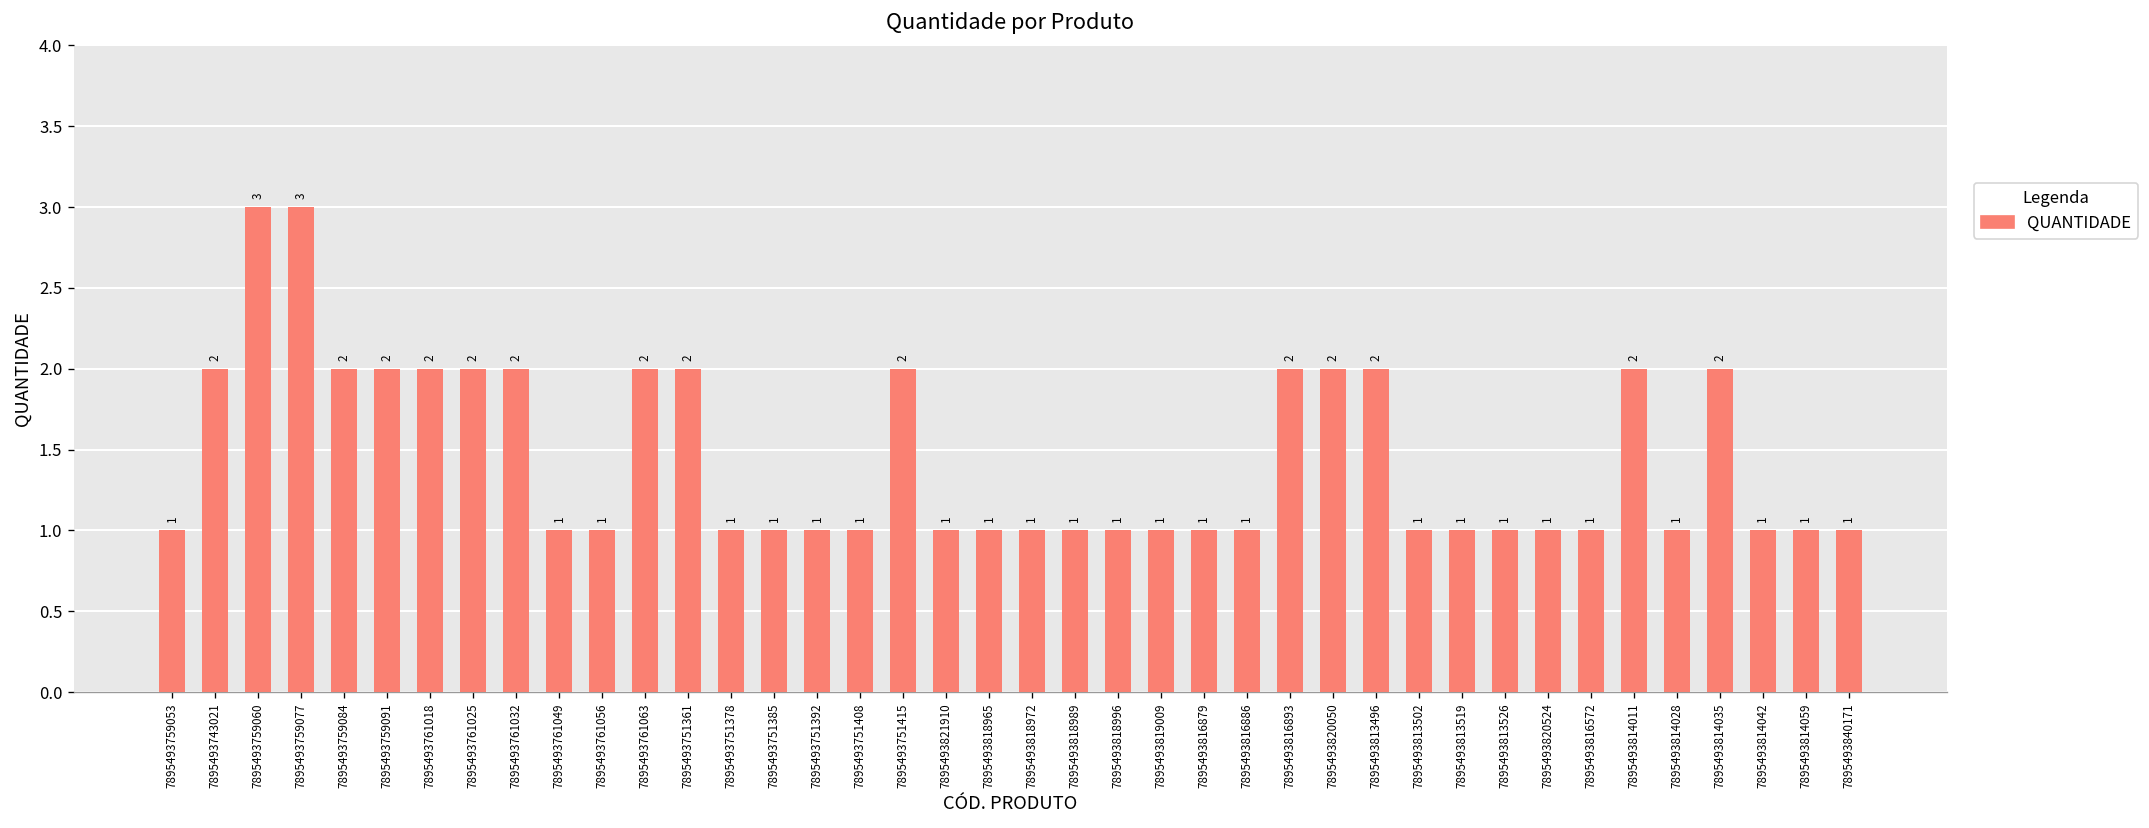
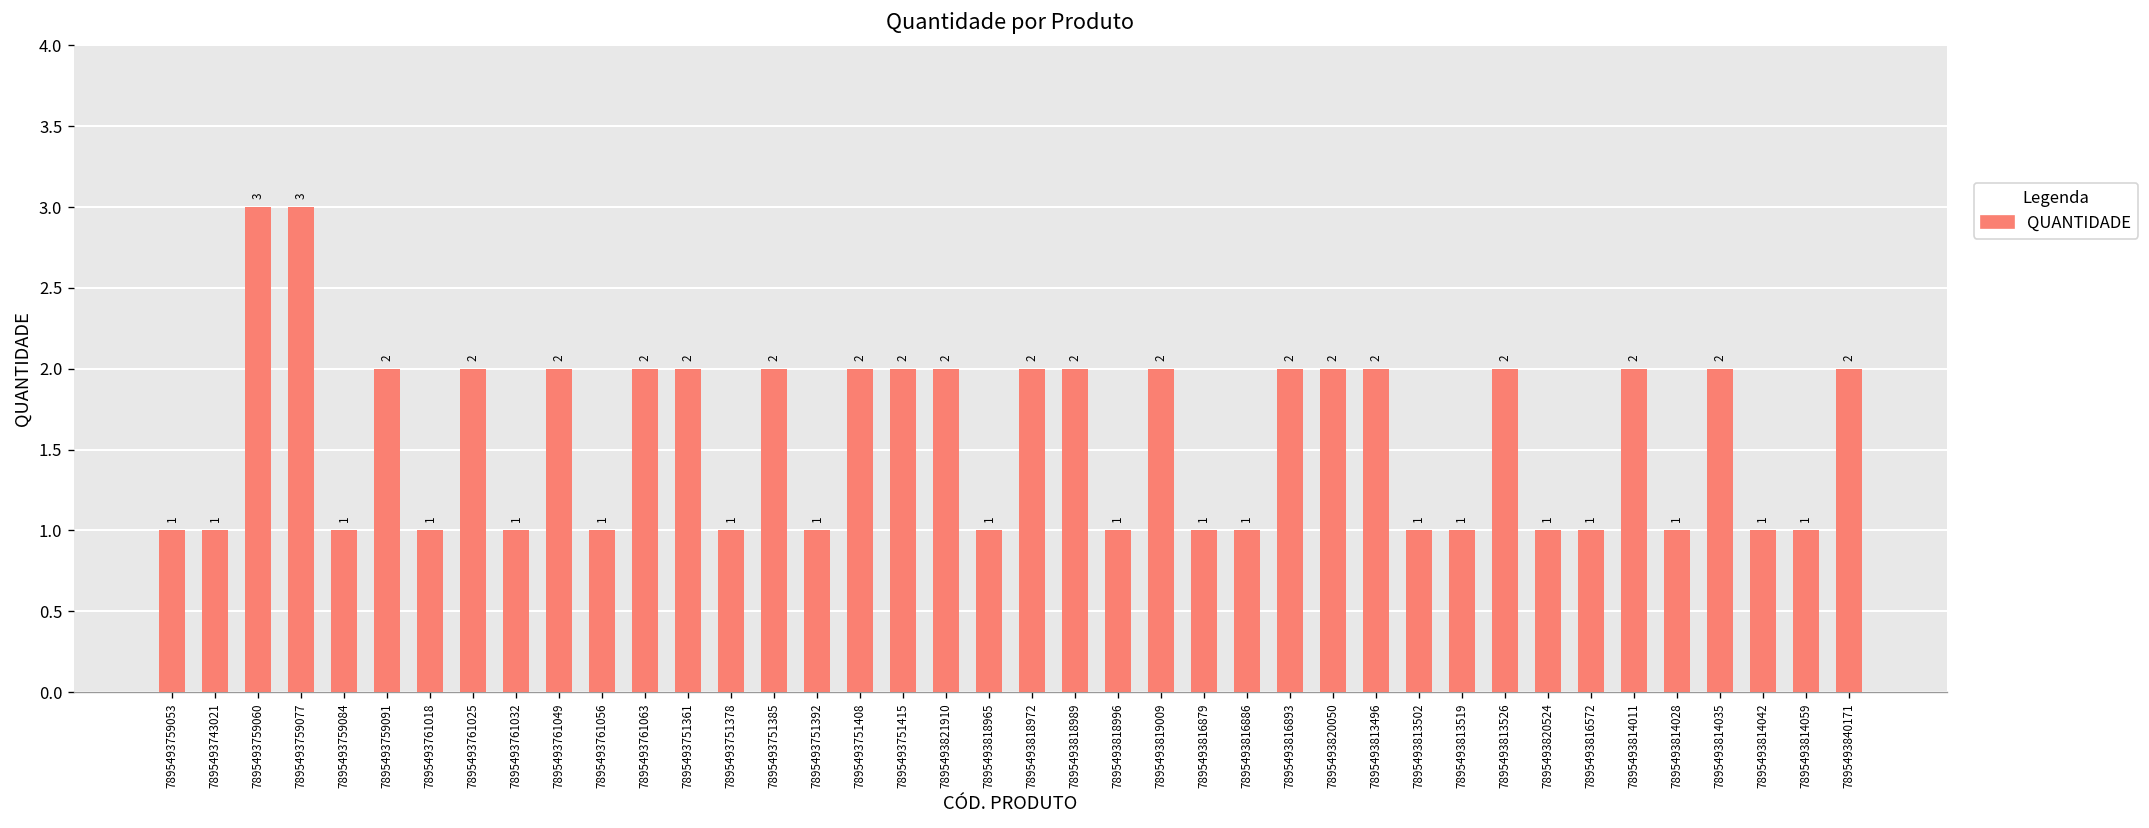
7895493743021: 2 -> 1
7895493759084: 2 -> 1
7895493761018: 2 -> 1
7895493761032: 2 -> 1
7895493761049: 1 -> 2
7895493751385: 1 -> 2
7895493751408: 1 -> 2
7895493821910: 1 -> 2
7895493818972: 1 -> 2
7895493818989: 1 -> 2
7895493819009: 1 -> 2
7895493813526: 1 -> 2
7895493840171: 1 -> 2
